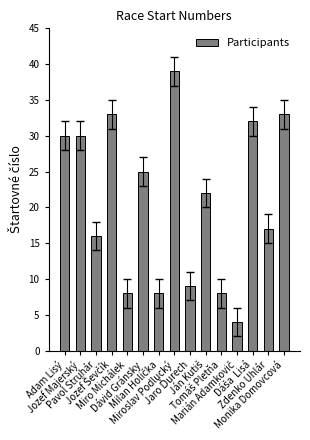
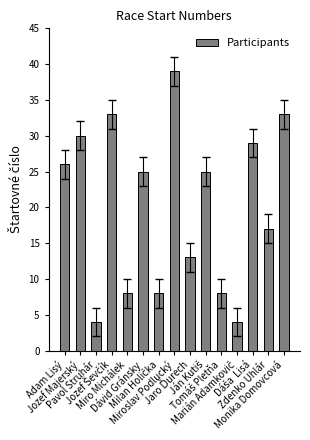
Participants, Adam Lisý: 30 -> 26
Participants, Pavol Struhár: 16 -> 4
Participants, Jaro Ďurech: 9 -> 13
Participants, Ján Kutiš: 22 -> 25
Participants, Dáša Lisá: 32 -> 29
